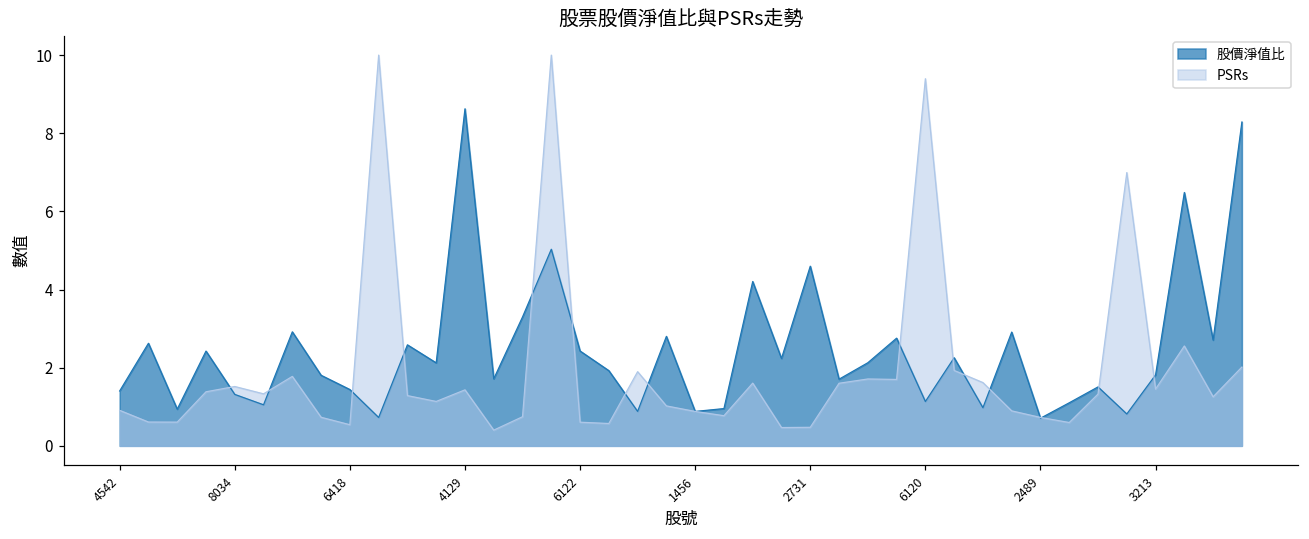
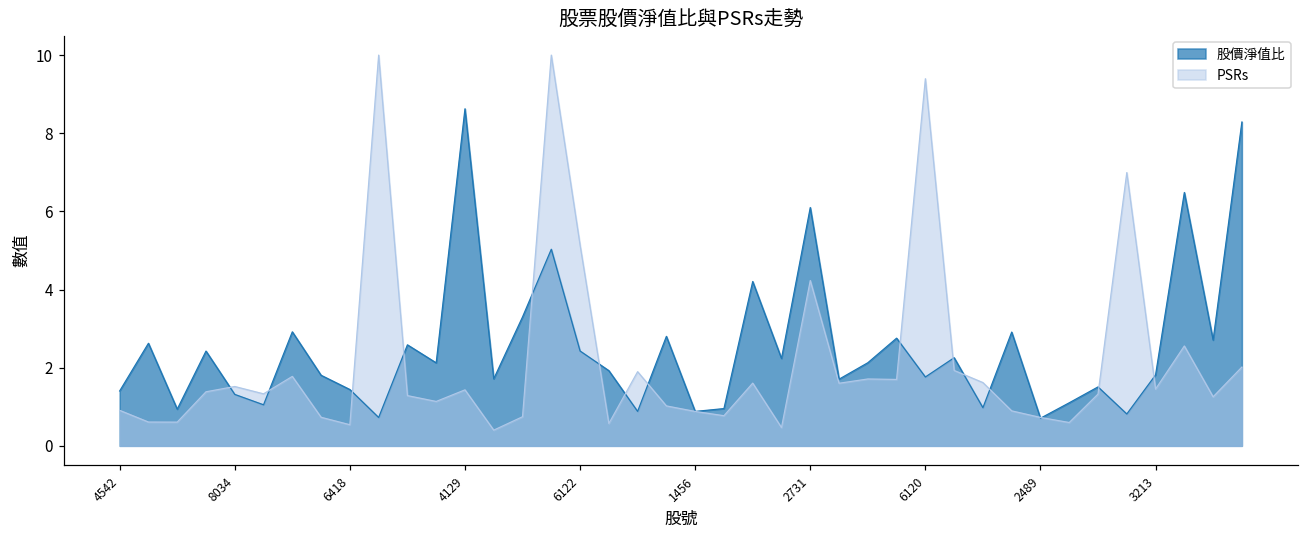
PSRs, 6122: 0.6 -> 5.1
股價淨值比, 2731: 4.6 -> 6.1
PSRs, 2731: 0.5 -> 4.2
股價淨值比, 6120: 1.1 -> 1.8
